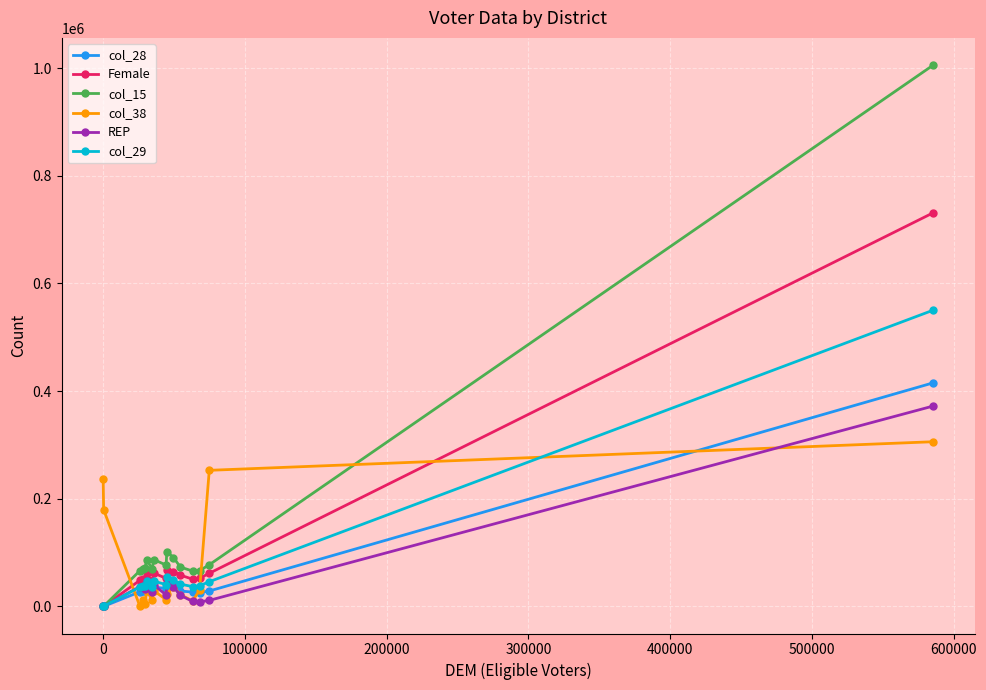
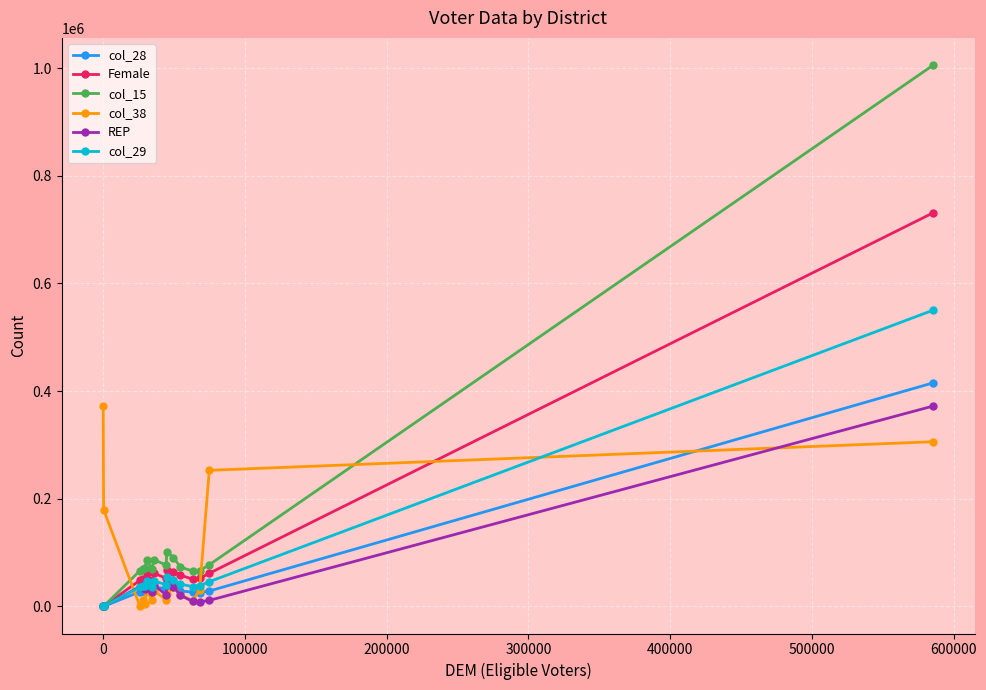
col_38, 0: 240000 -> 370000
